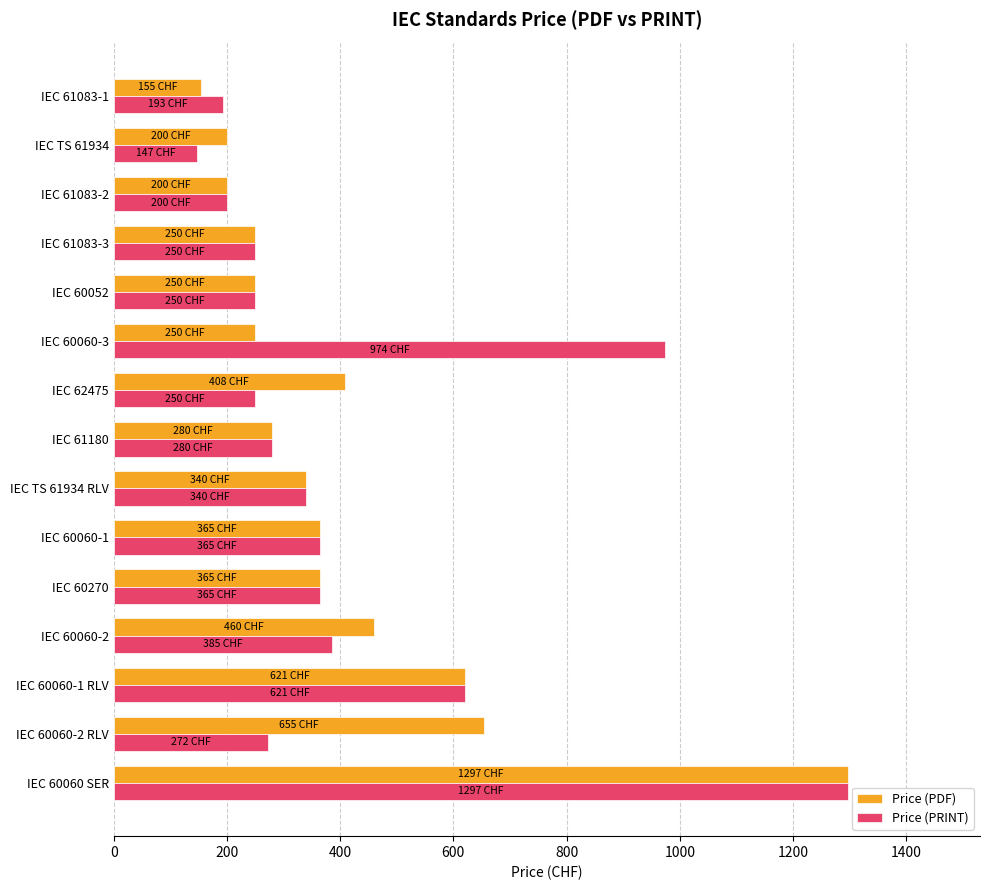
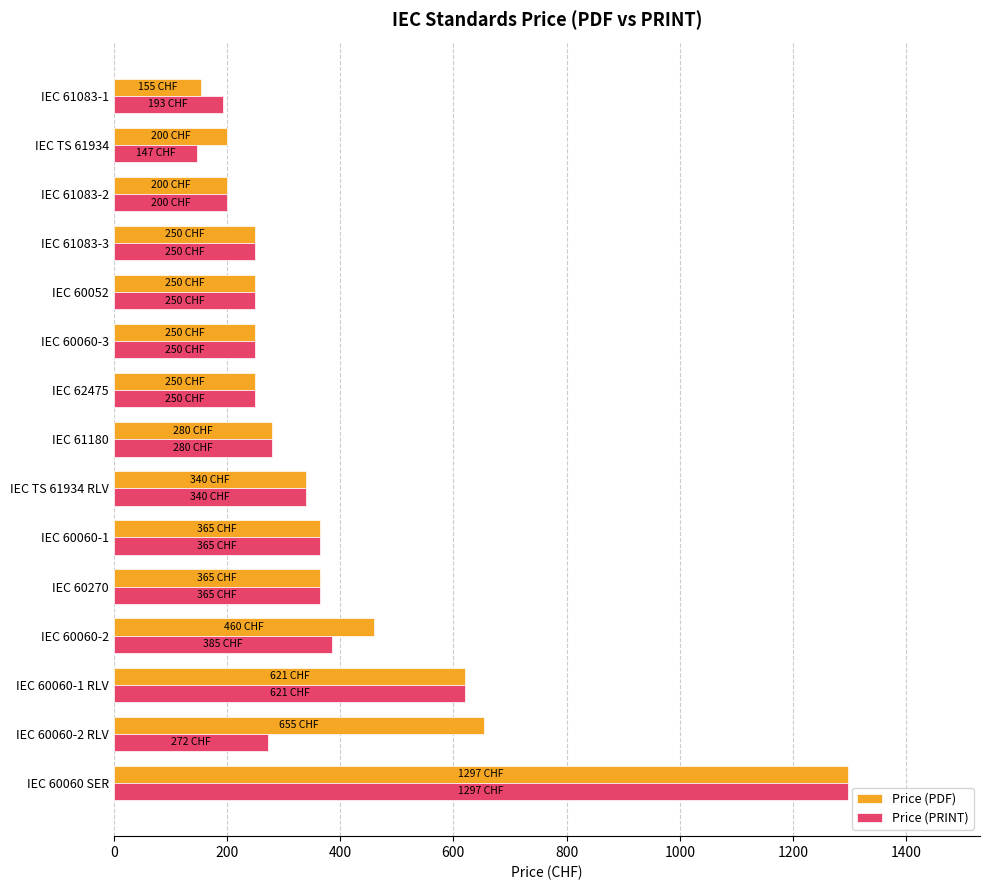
Price (PRINT), IEC 60060-3: 974 -> 250
Price (PDF), IEC 62475: 408 -> 250
